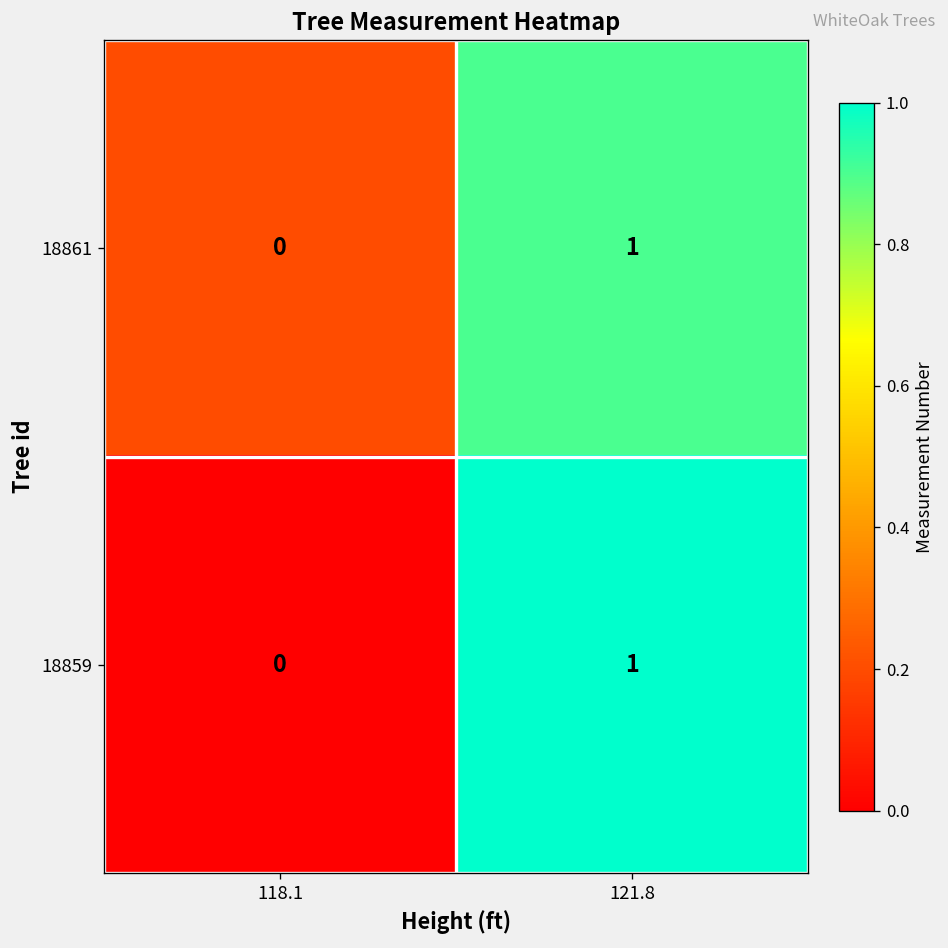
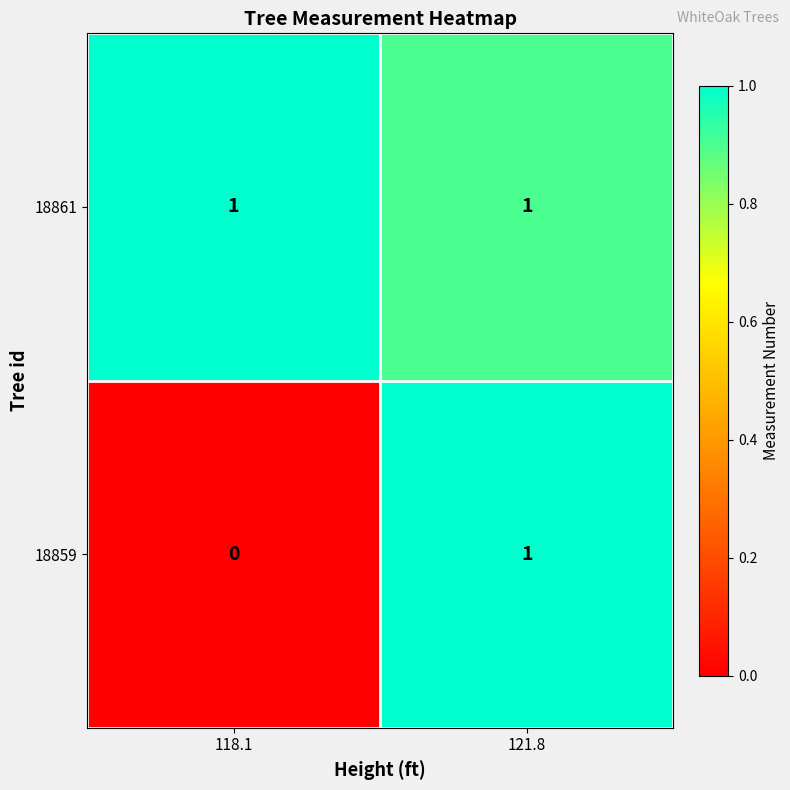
18861, 118.1: 0 -> 1
